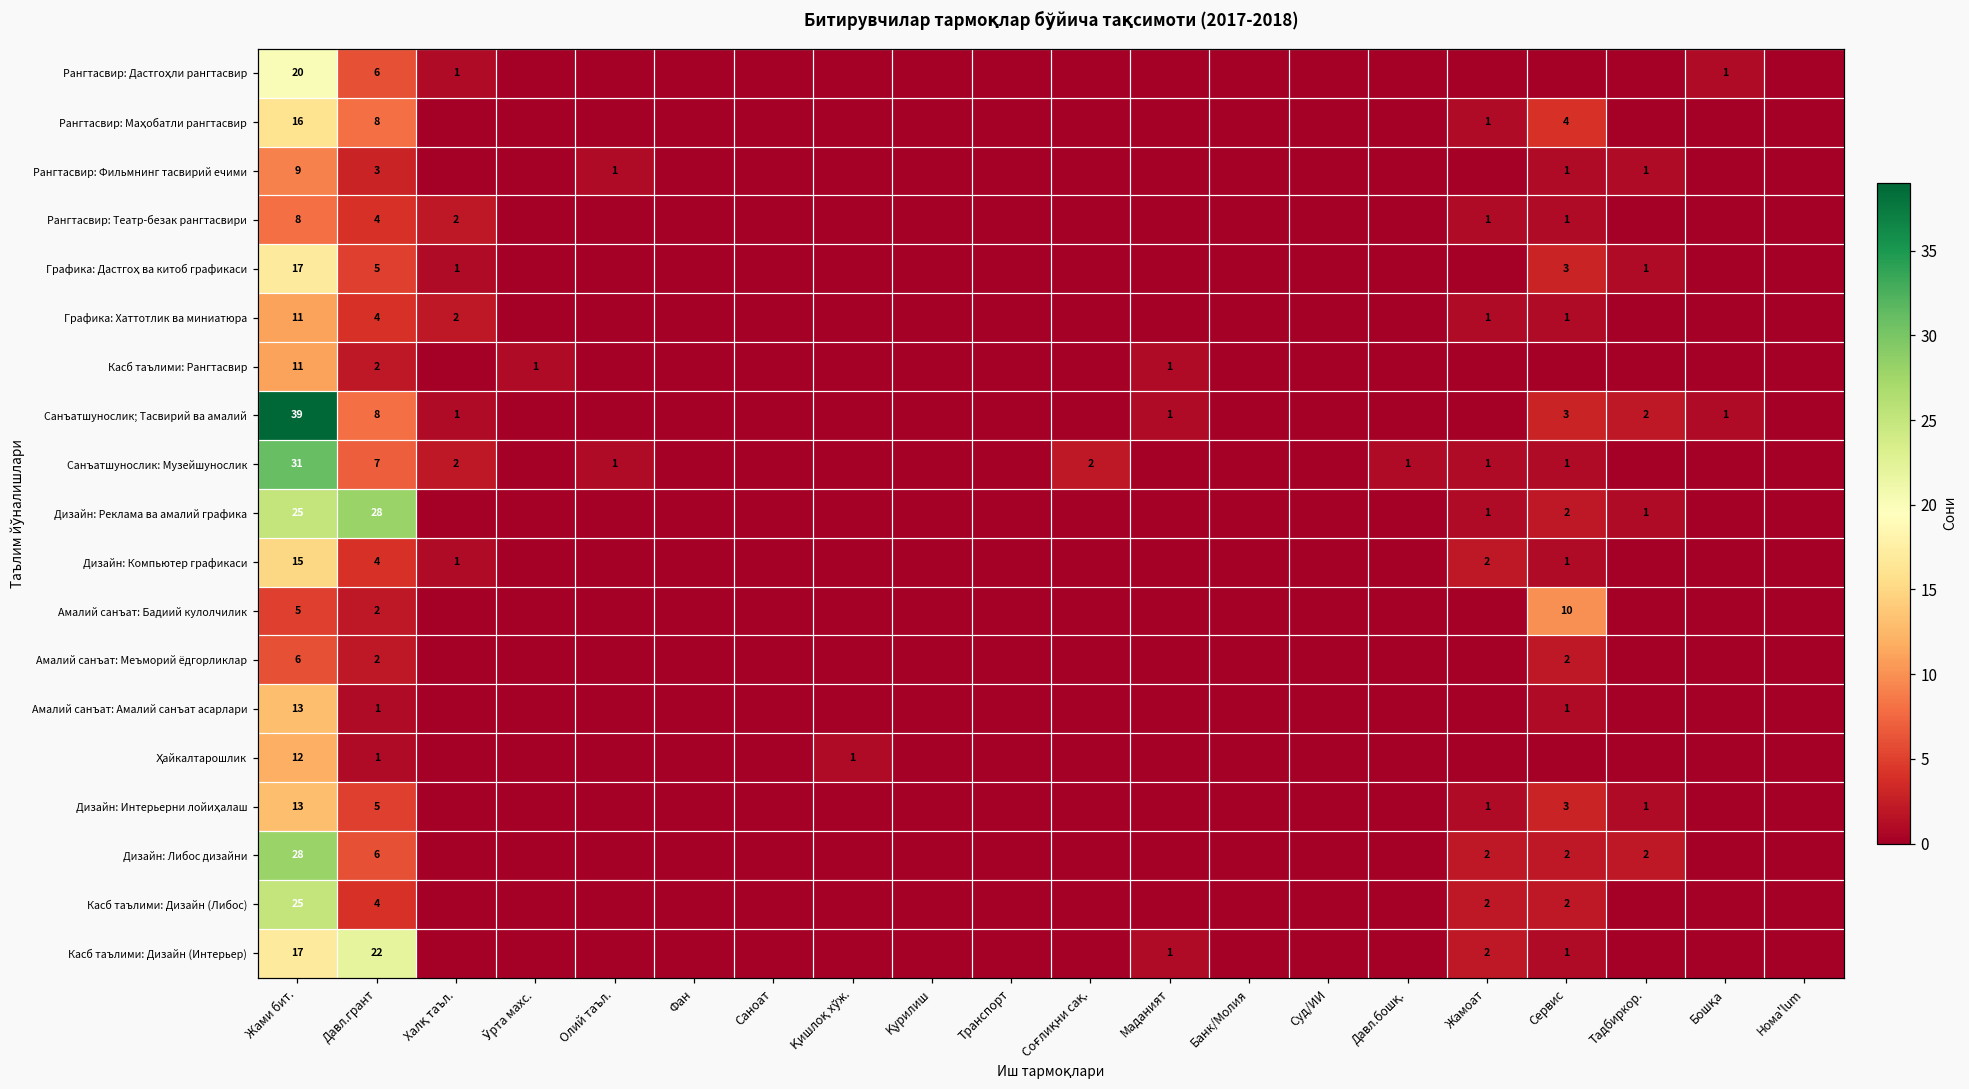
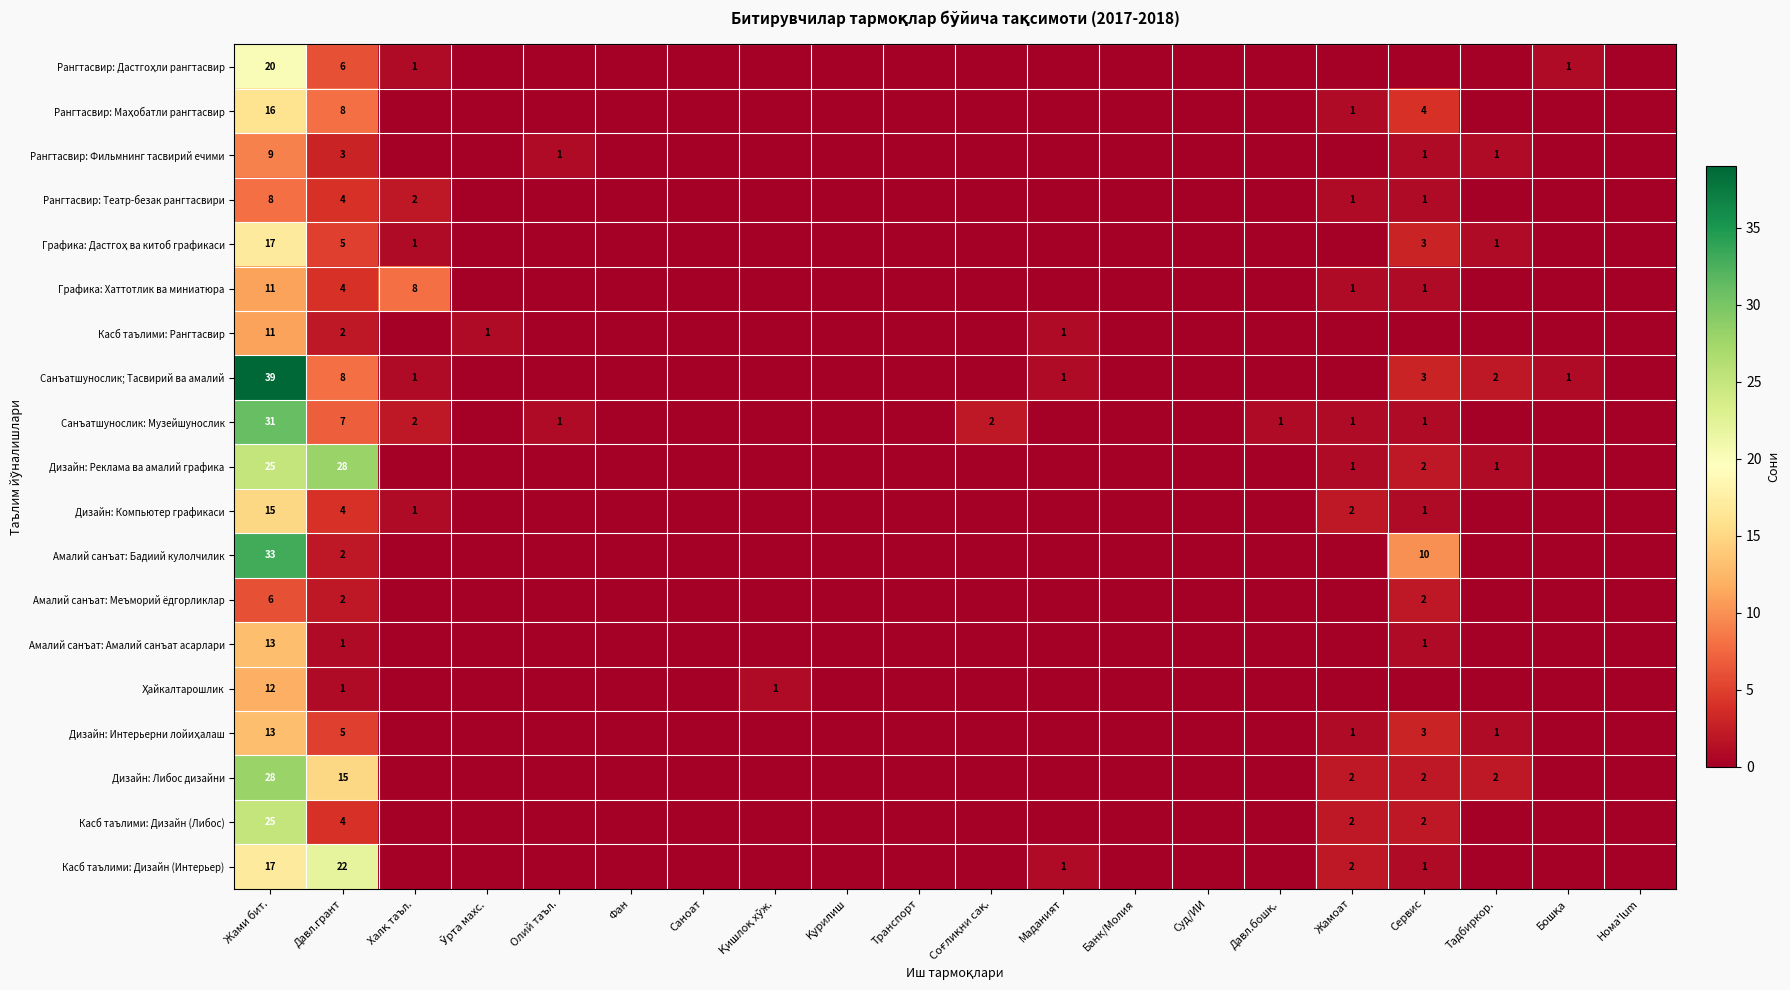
Графика: Хаттотлик ва миниатюра, Халқ таъл.: 2 -> 8
Амалий санъат: Бадиий кулолчилик, Жами бит.: 5 -> 33
Дизайн: Либос дизайни, Давл.грант: 6 -> 15
